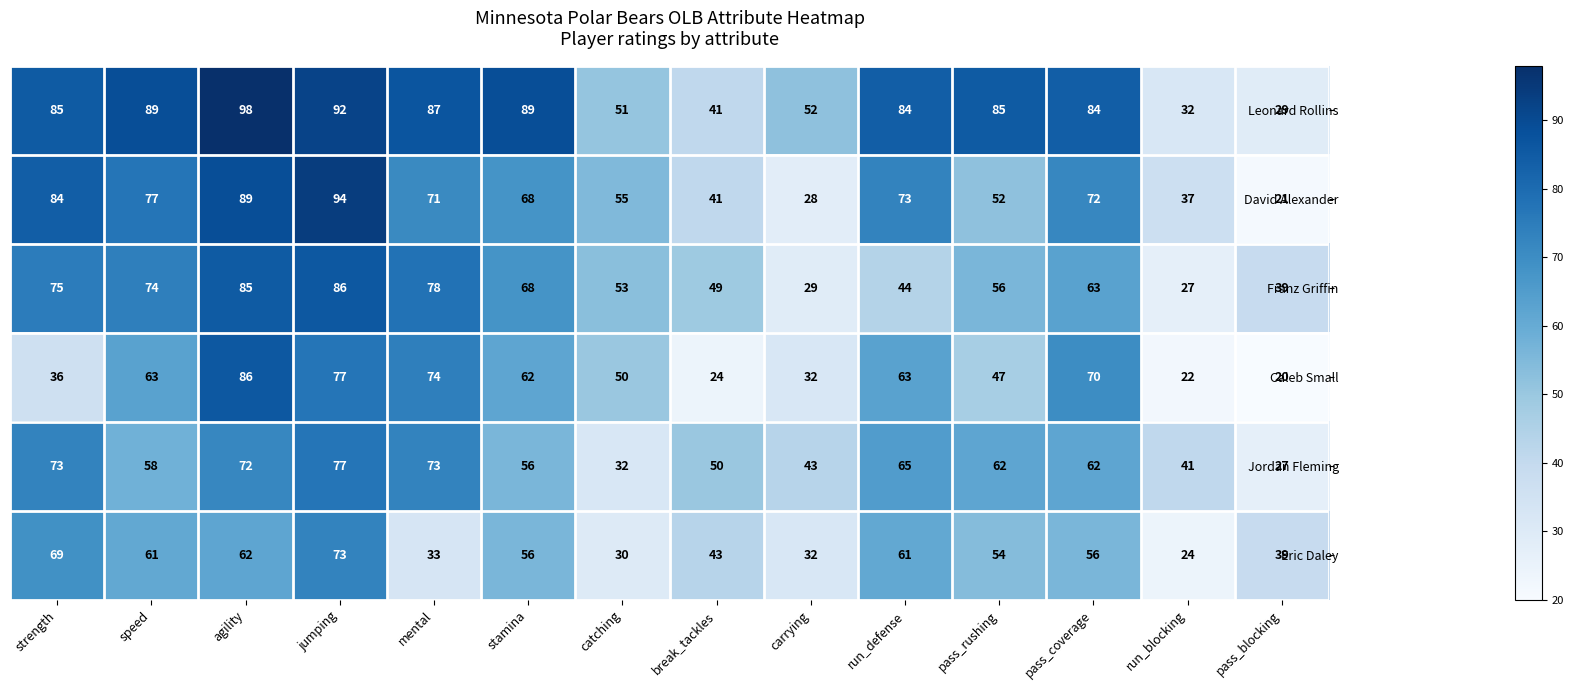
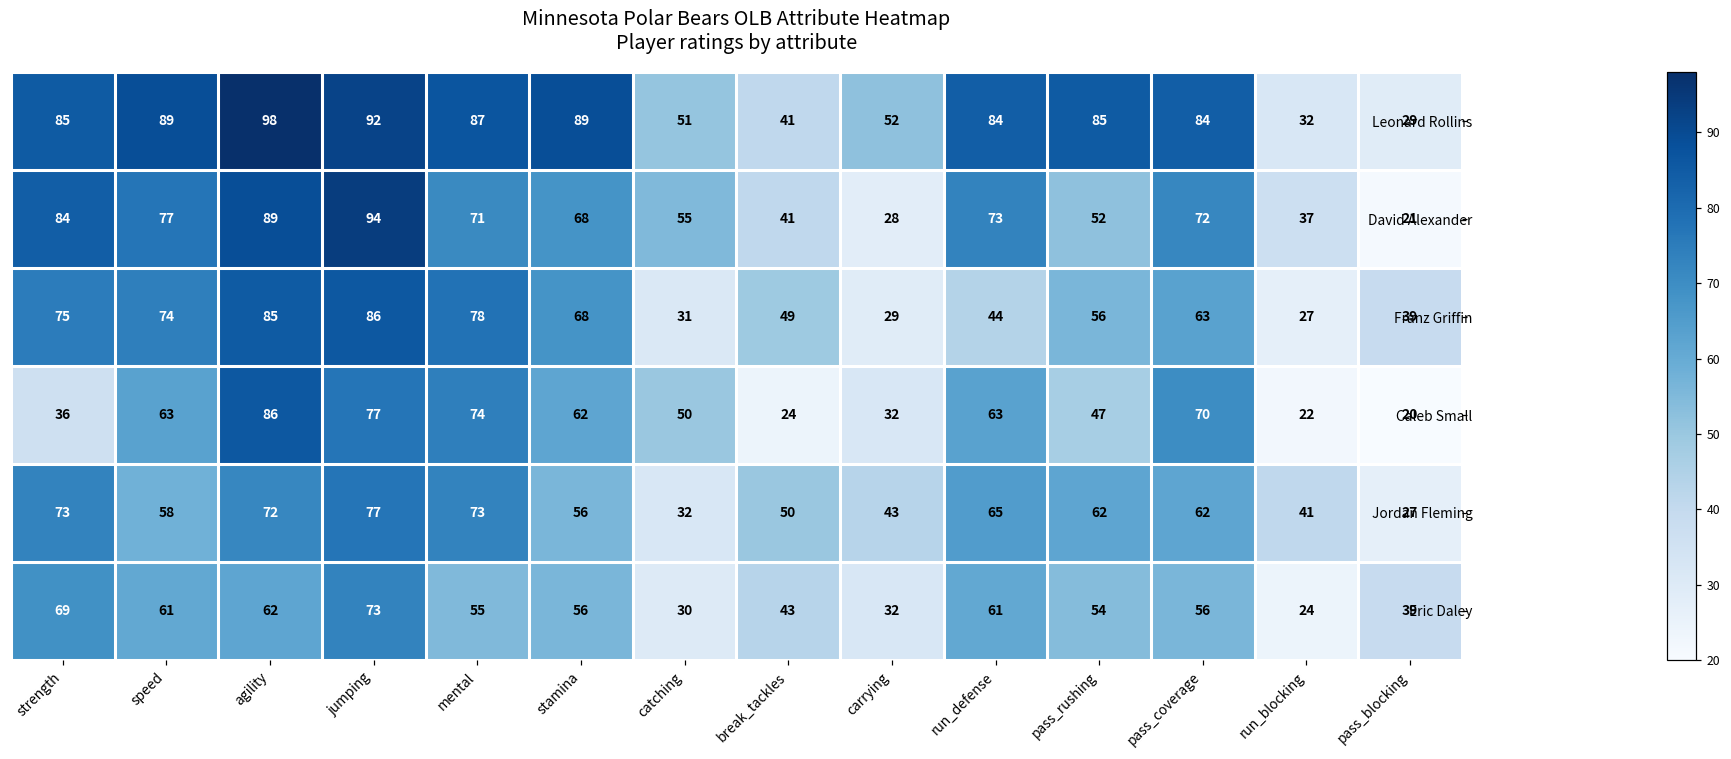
Franz Griffin, catching: 53 -> 31
Eric Daley, mental: 33 -> 55
